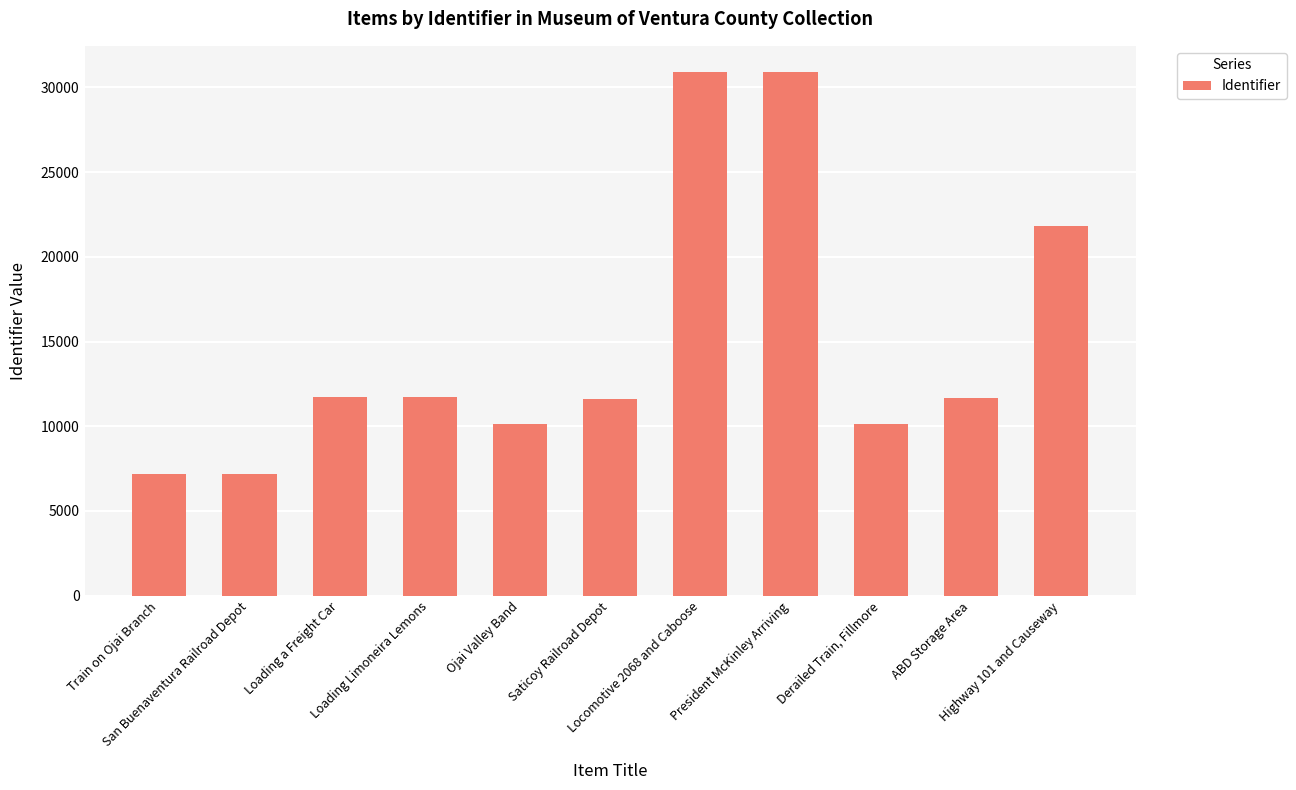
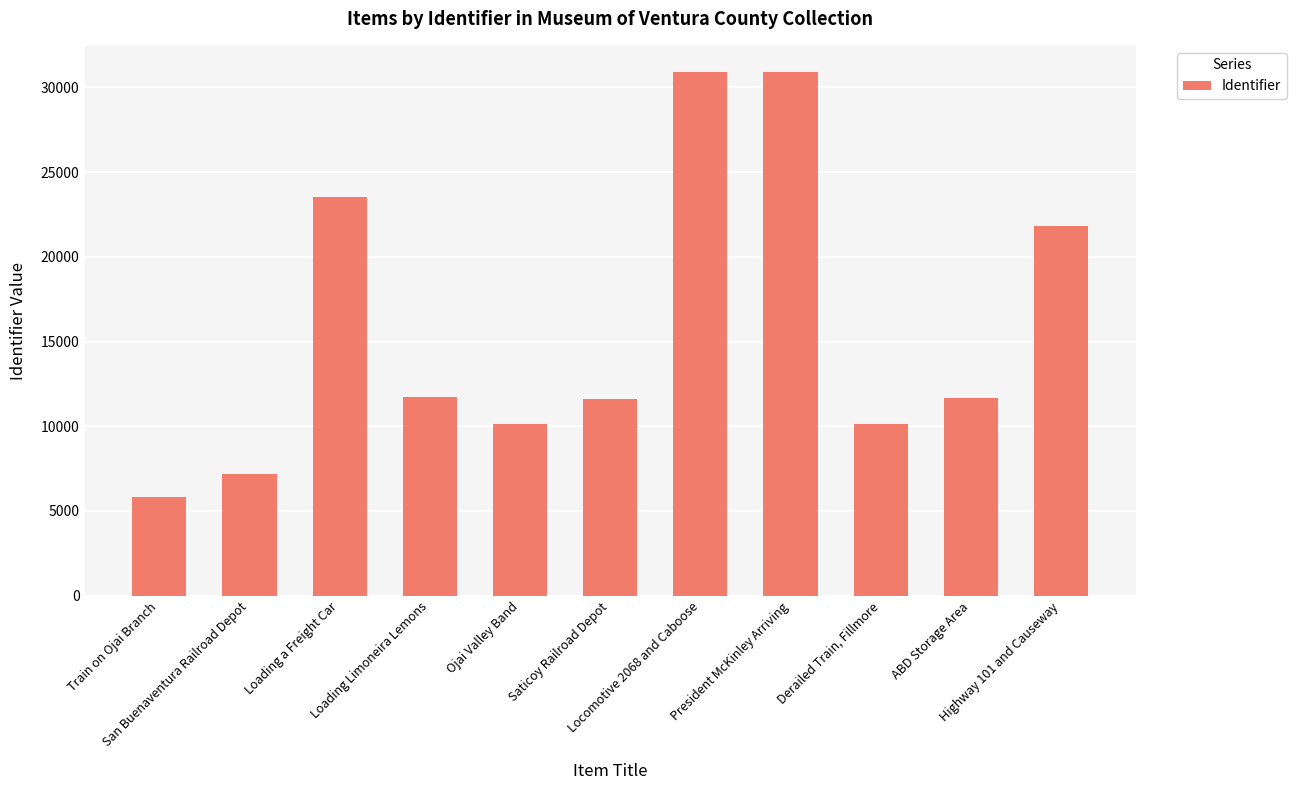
Train on Ojai Branch: 7200 -> 5800
Loading a Freight Car: 11700 -> 23500
